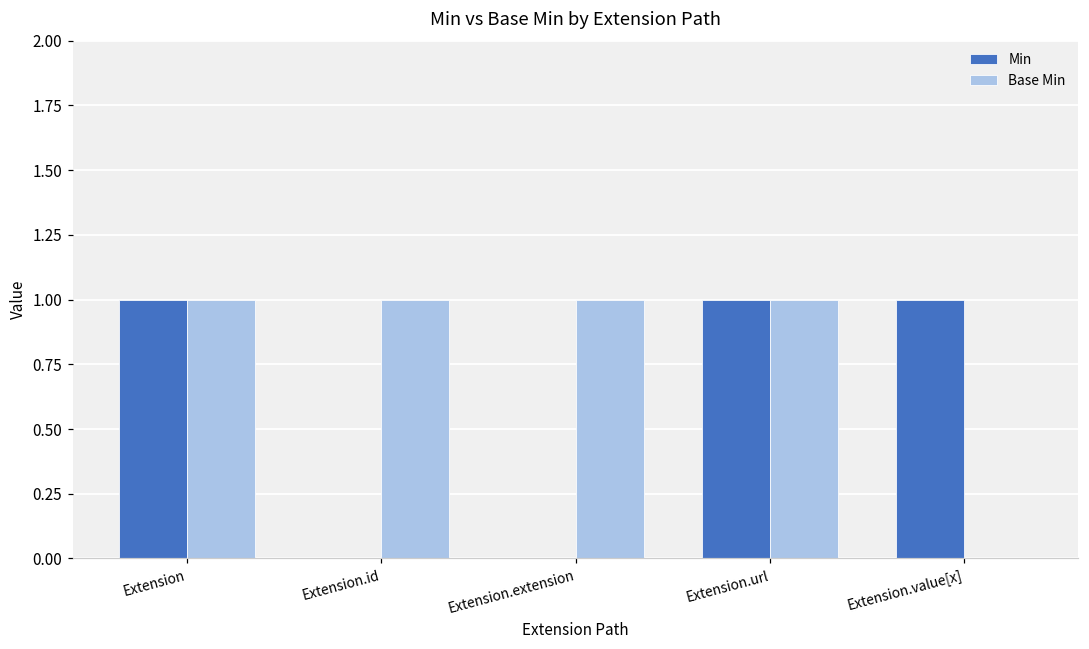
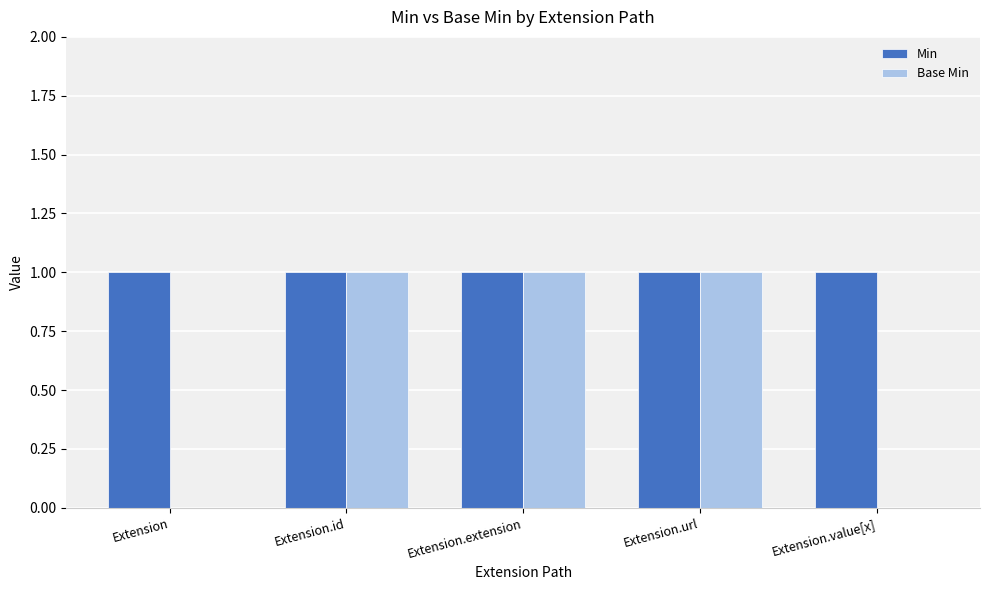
Base Min, Extension: 1 -> 0
Min, Extension.id: 0 -> 1
Min, Extension.extension: 0 -> 1
